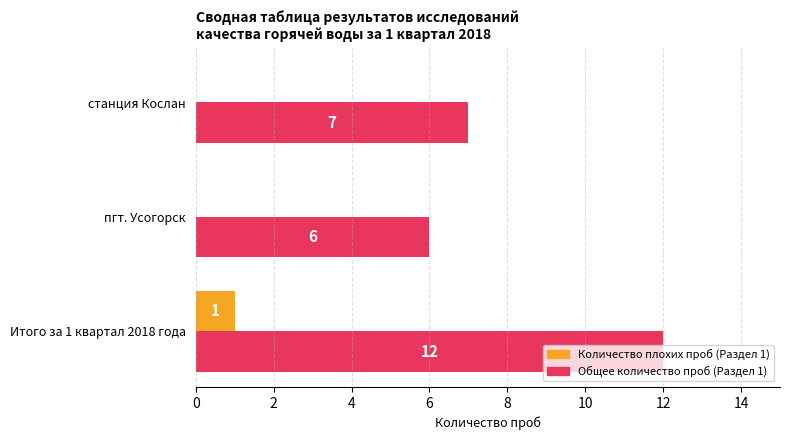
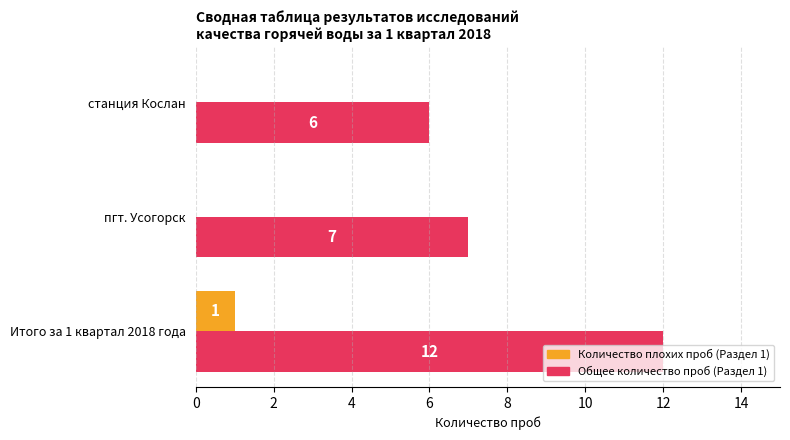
Общее количество проб (Раздел 1), станция Кослан: 7 -> 6
Общее количество проб (Раздел 1), пгт. Усогорск: 6 -> 7
